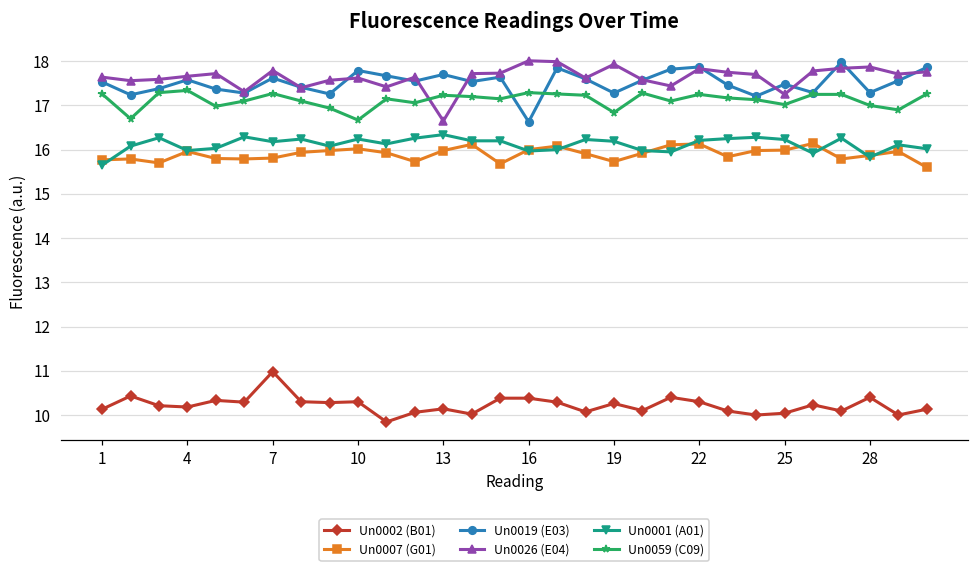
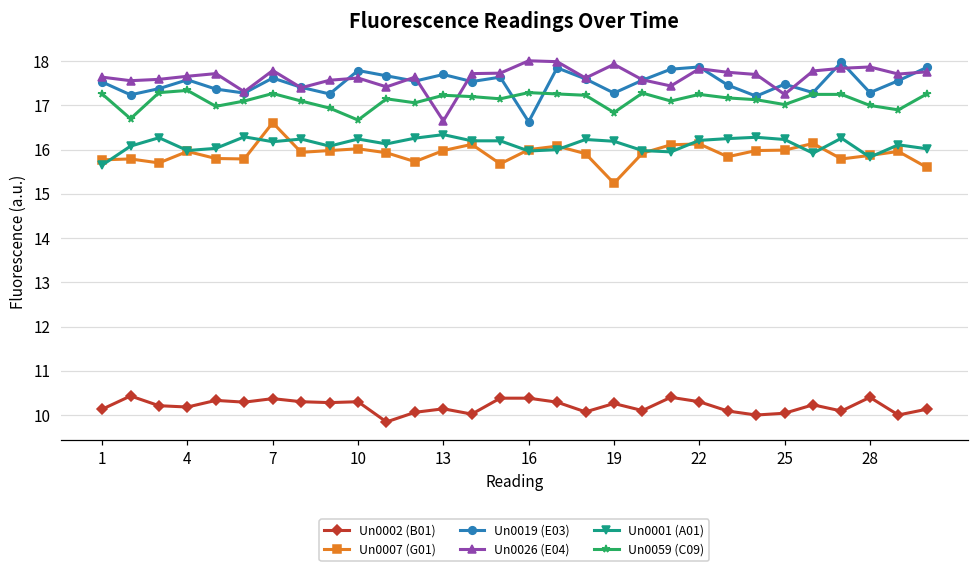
Un0002 (B01), 7: 11.0 -> 10.4
Un0007 (G01), 7: 15.8 -> 16.6
Un0007 (G01), 19: 15.7 -> 15.2
